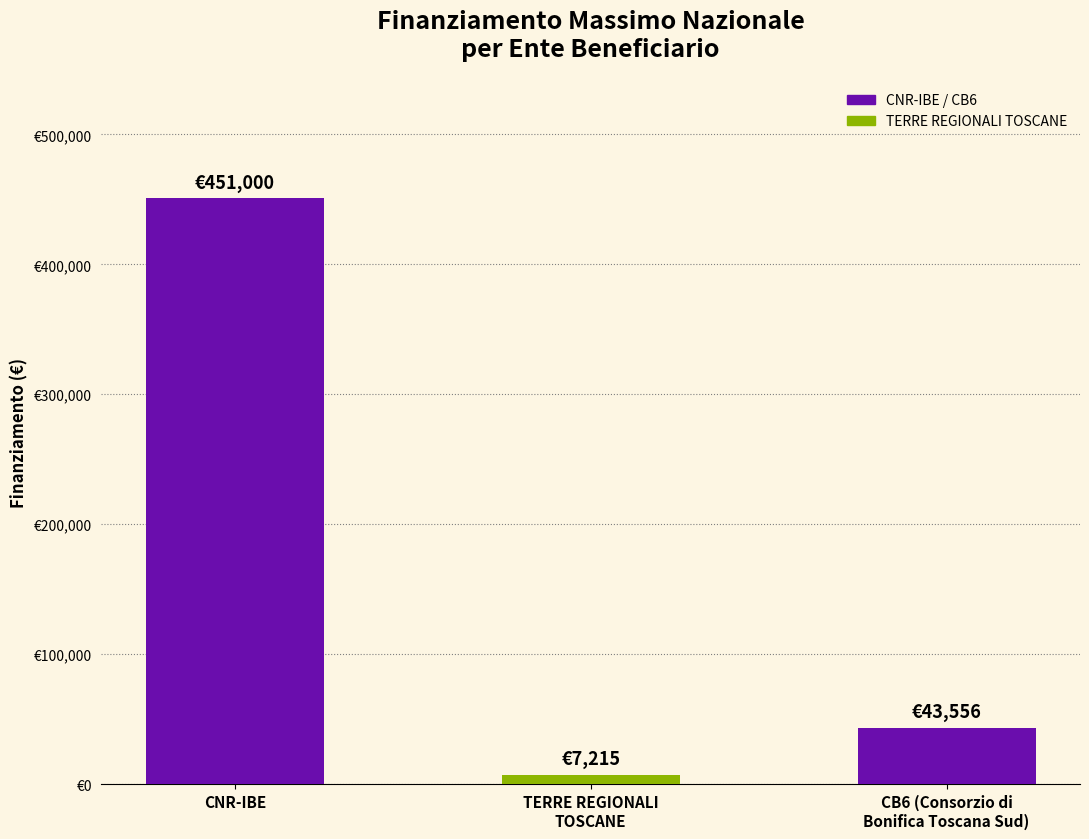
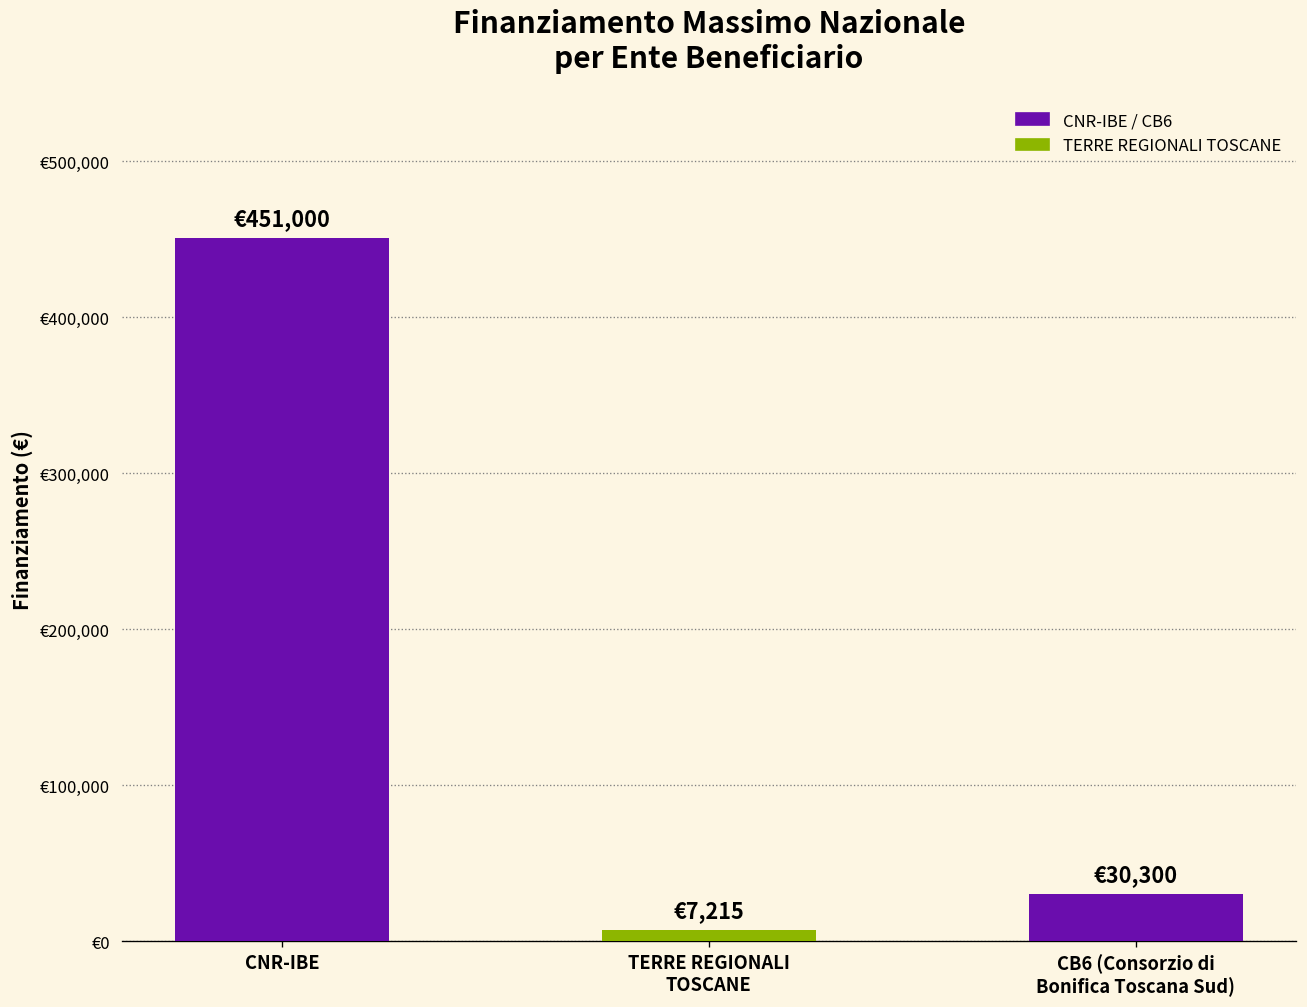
CB6 (Consorzio di Bonifica Toscana Sud): €43,556 -> €30,300
